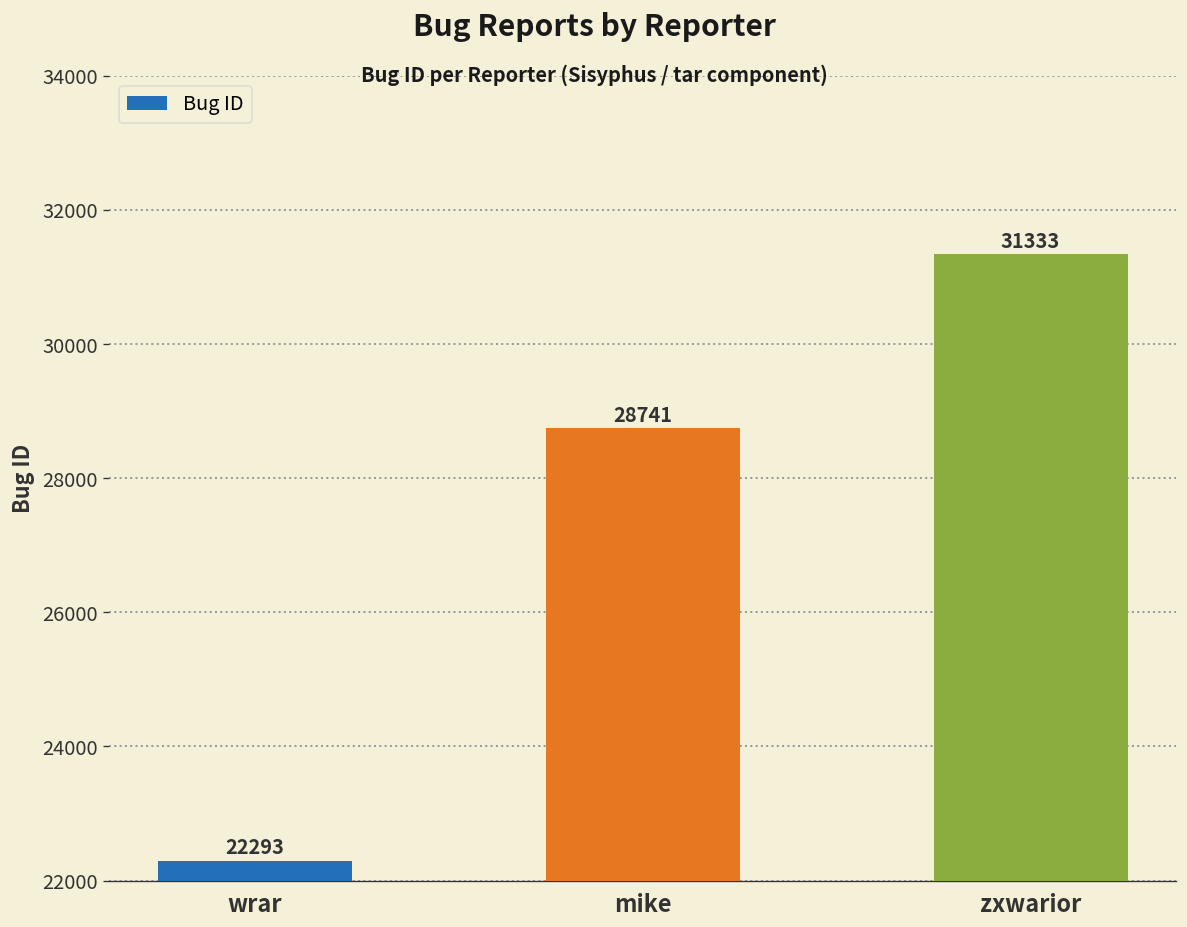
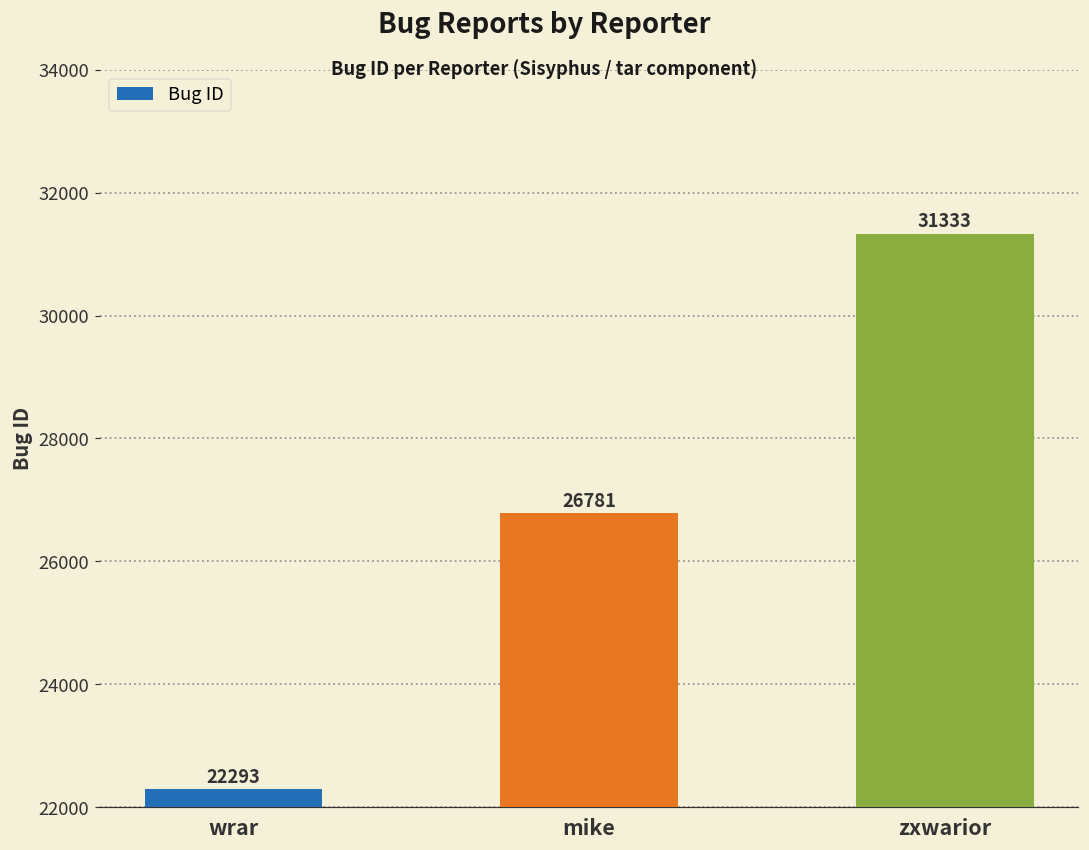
mike: 28741 -> 26781
